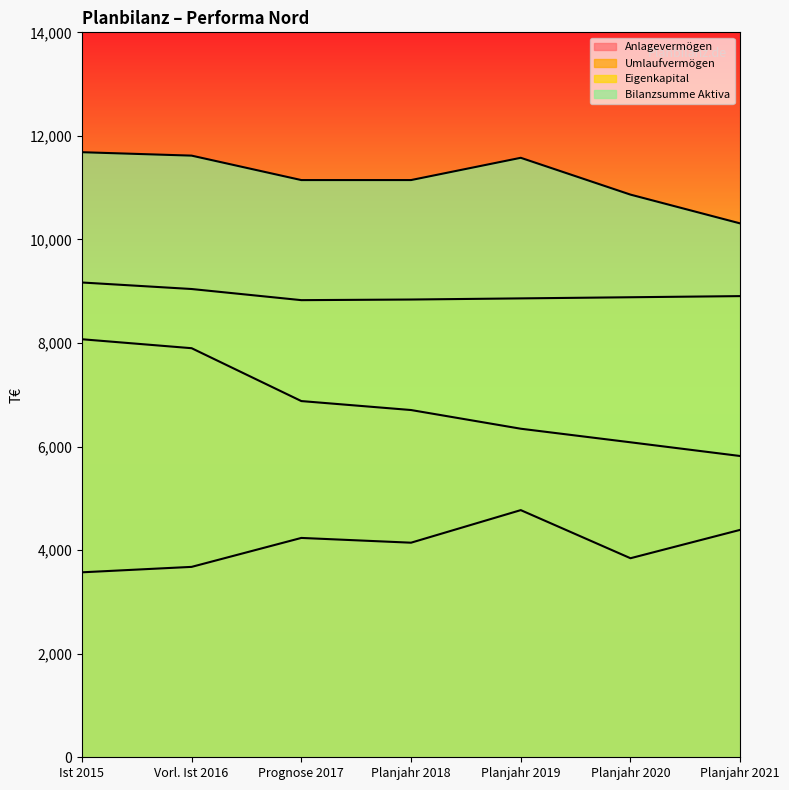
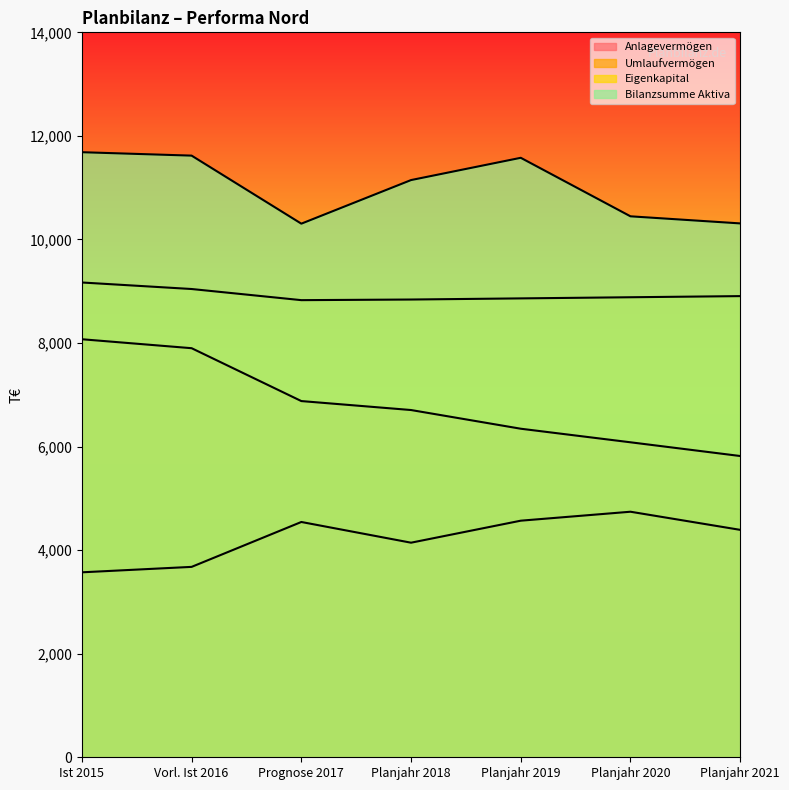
Anlagevermögen, Prognose 2017: 4,200 -> 4,500
Bilanzsumme Aktiva, Prognose 2017: 11,100 -> 10,300
Anlagevermögen, Planjahr 2019: 4,800 -> 4,600
Anlagevermögen, Planjahr 2020: 3,800 -> 4,700
Bilanzsumme Aktiva, Planjahr 2020: 10,900 -> 10,400
